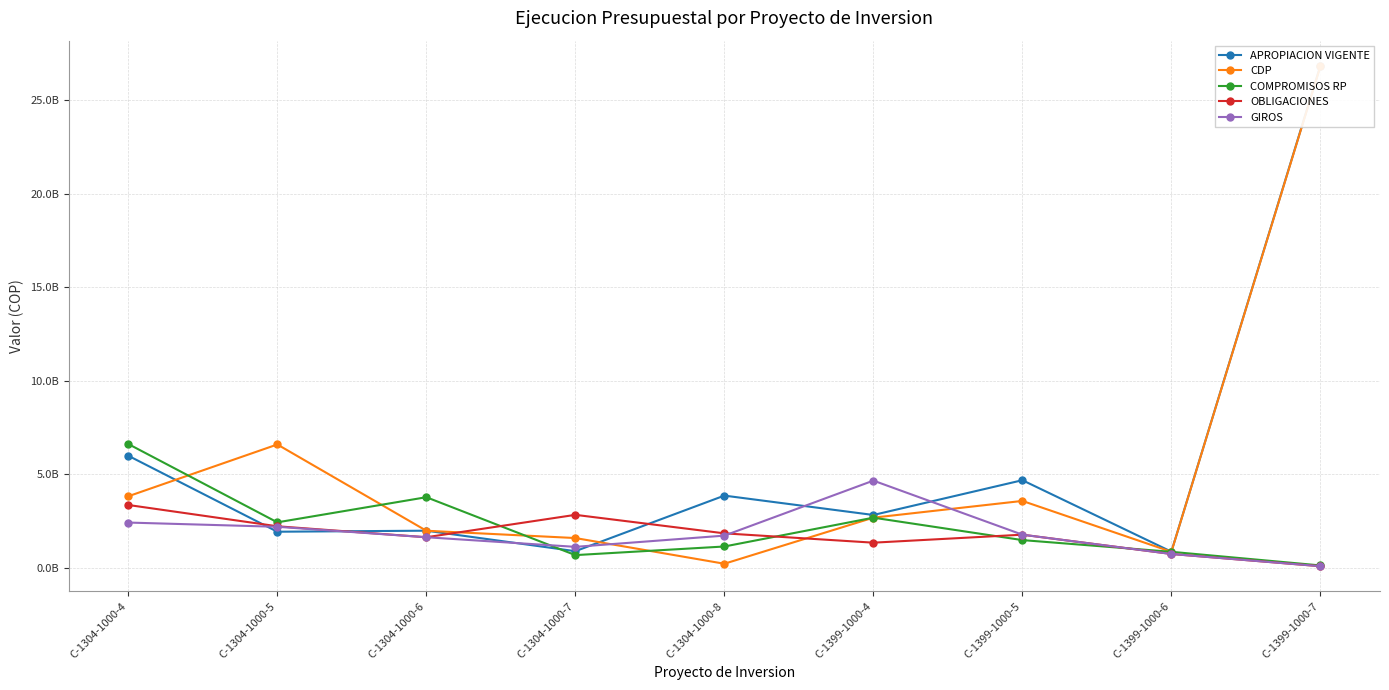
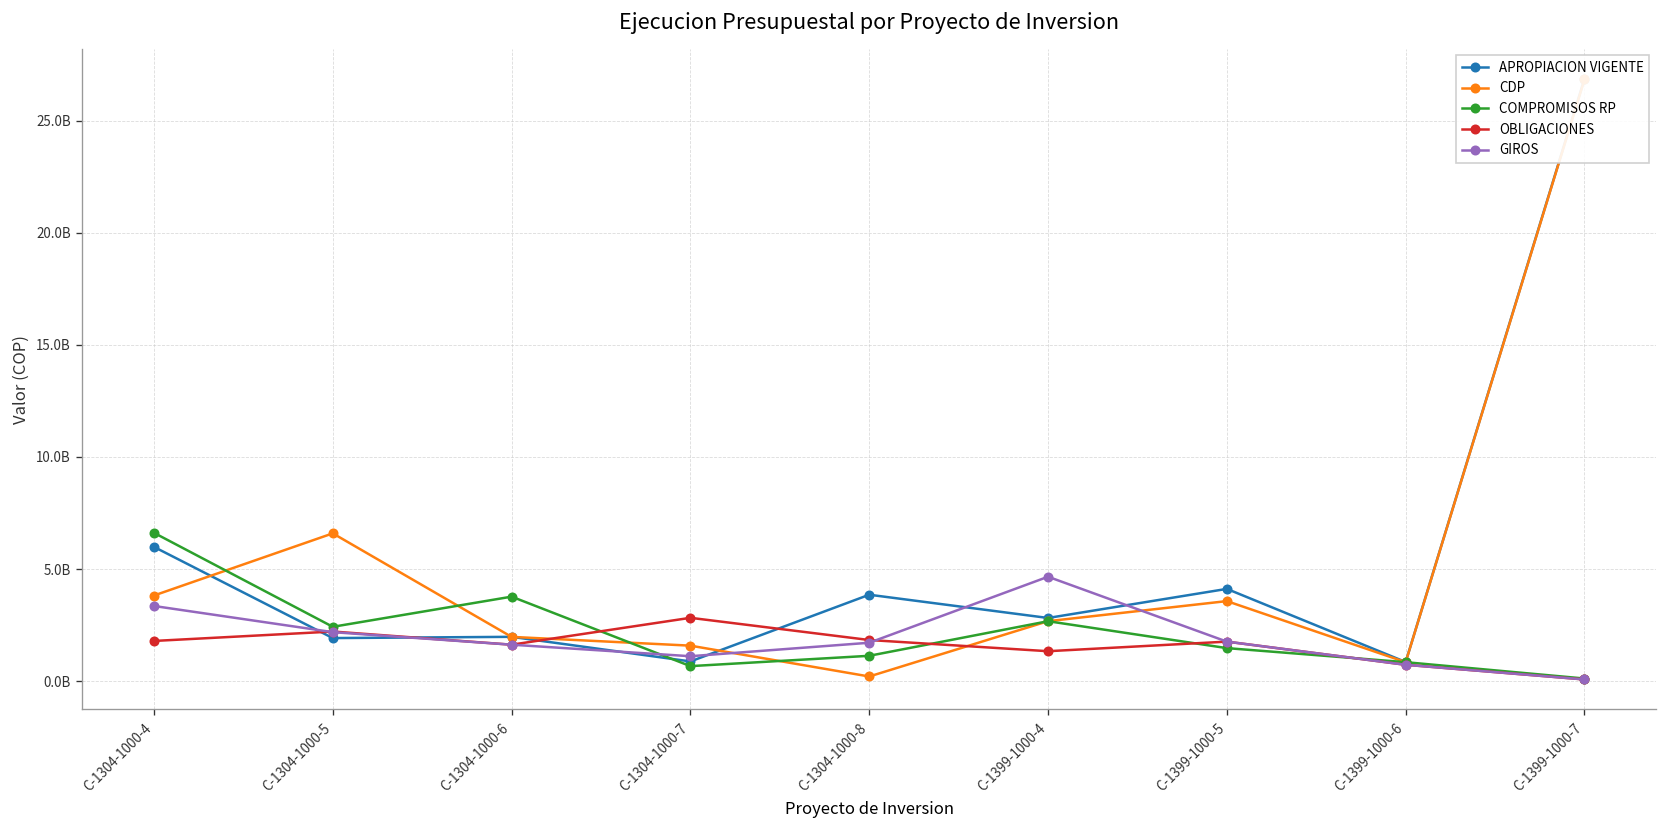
OBLIGACIONES, C-1304-1000-4: 3400000000 -> 1800000000
GIROS, C-1304-1000-4: 2400000000 -> 3400000000
APROPIACION VIGENTE, C-1399-1000-5: 4700000000 -> 4100000000
